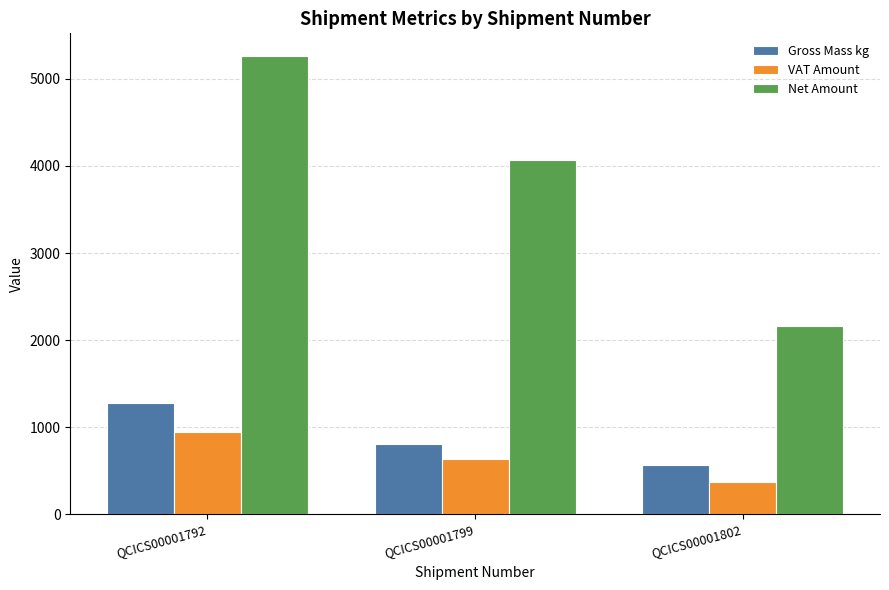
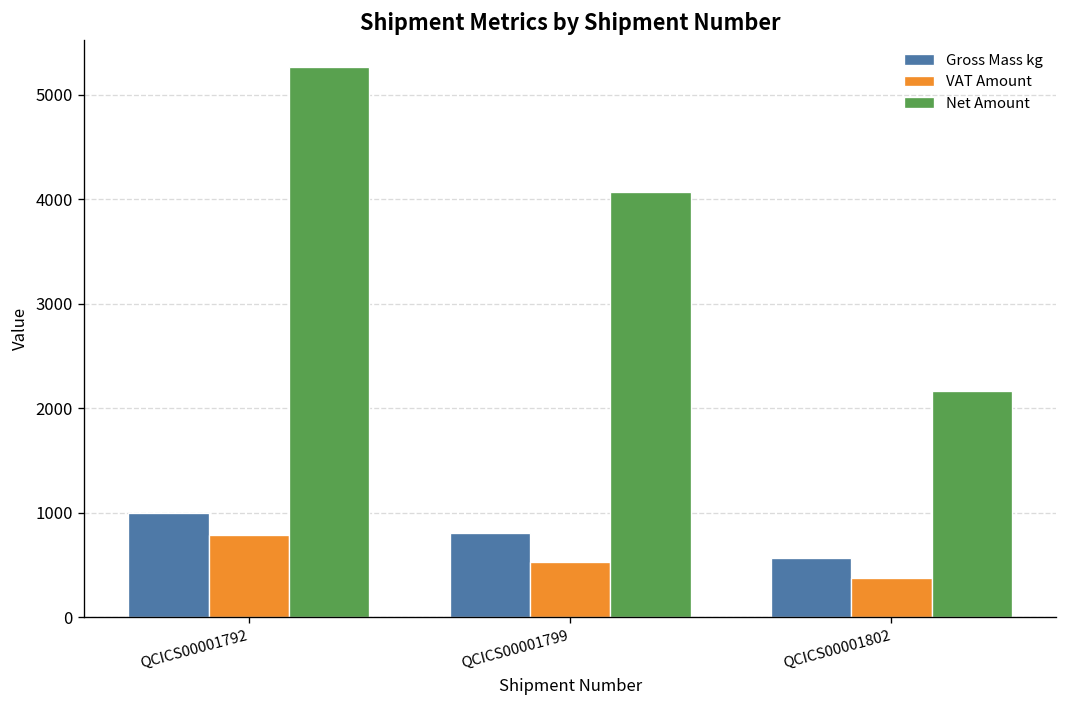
Gross Mass kg, QCICS00001792: 1300 -> 1000
VAT Amount, QCICS00001792: 900 -> 800
VAT Amount, QCICS00001799: 600 -> 500
